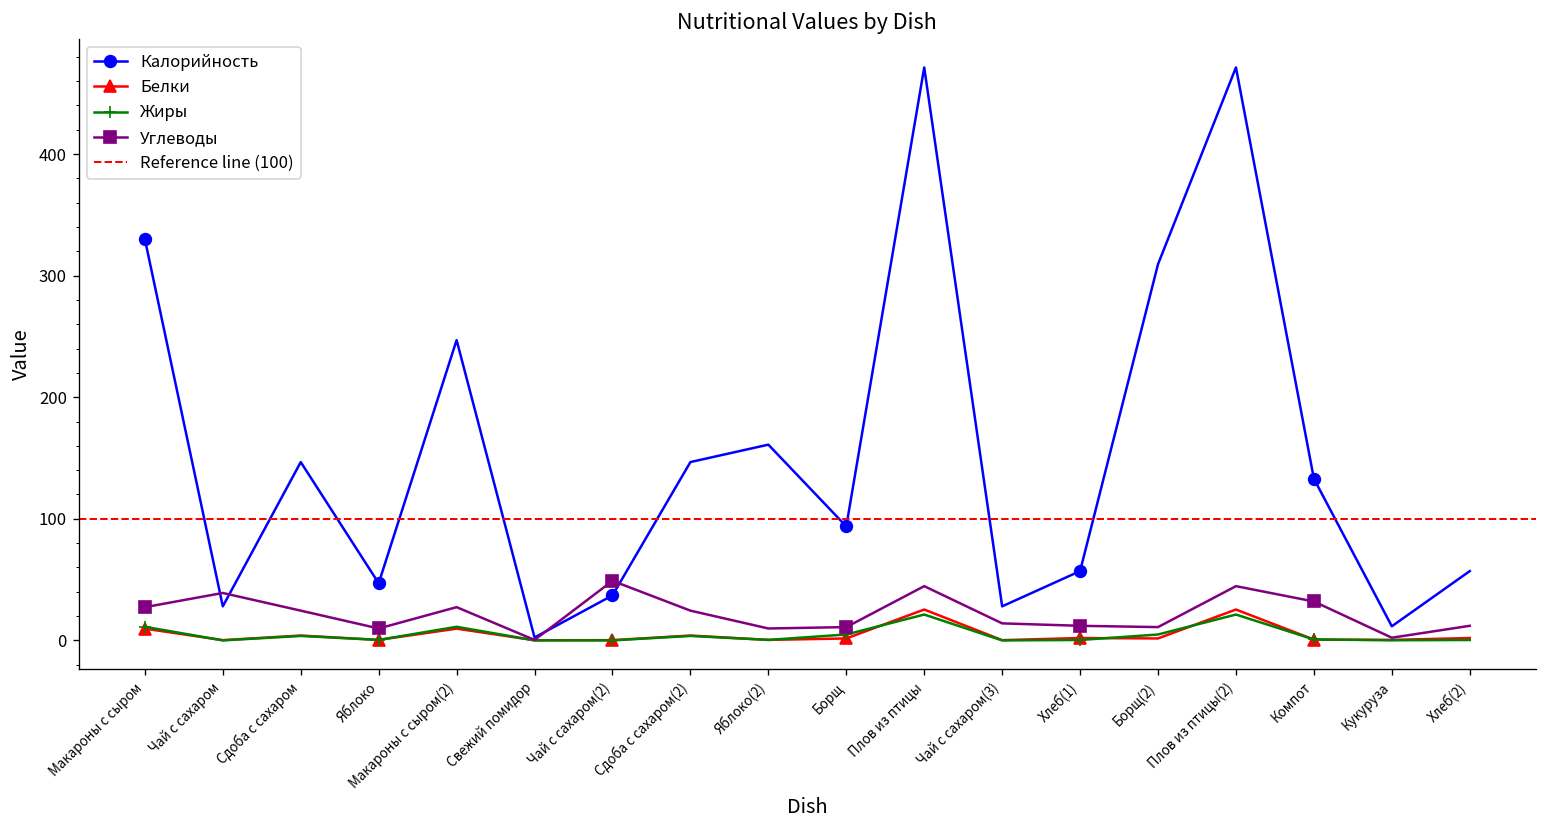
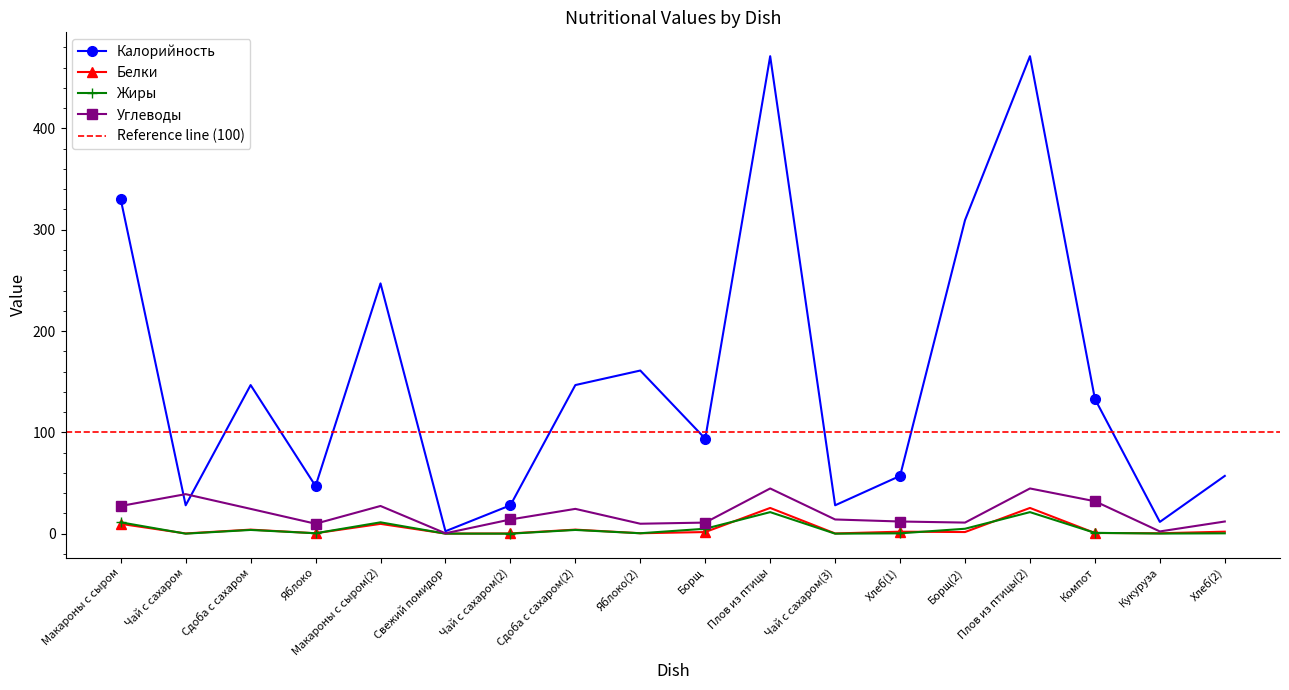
Калорийность, Чай с сахаром(2): 37 -> 28
Углеводы, Чай с сахаром(2): 49 -> 14
